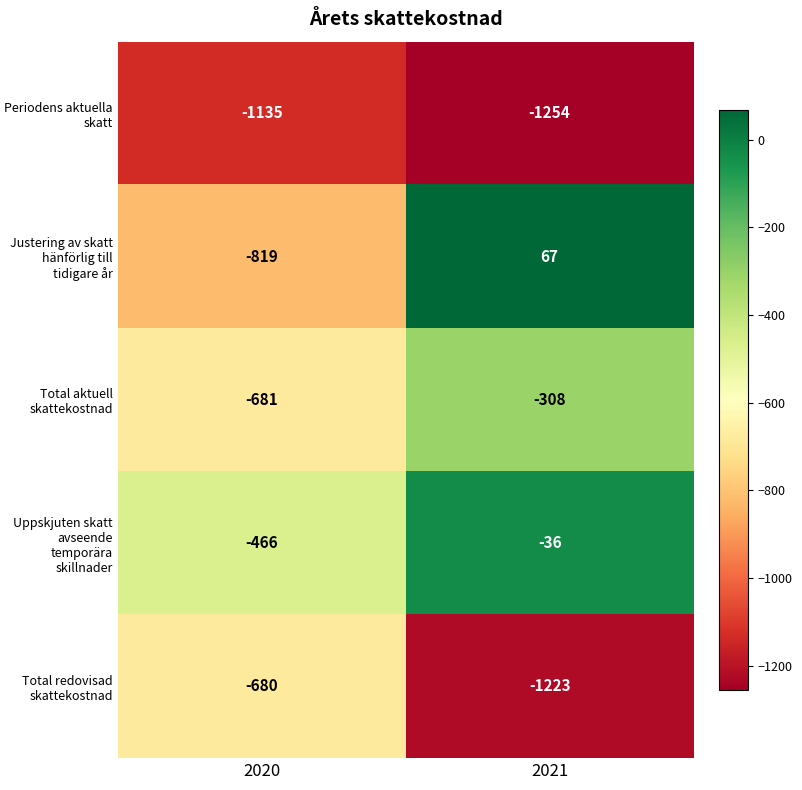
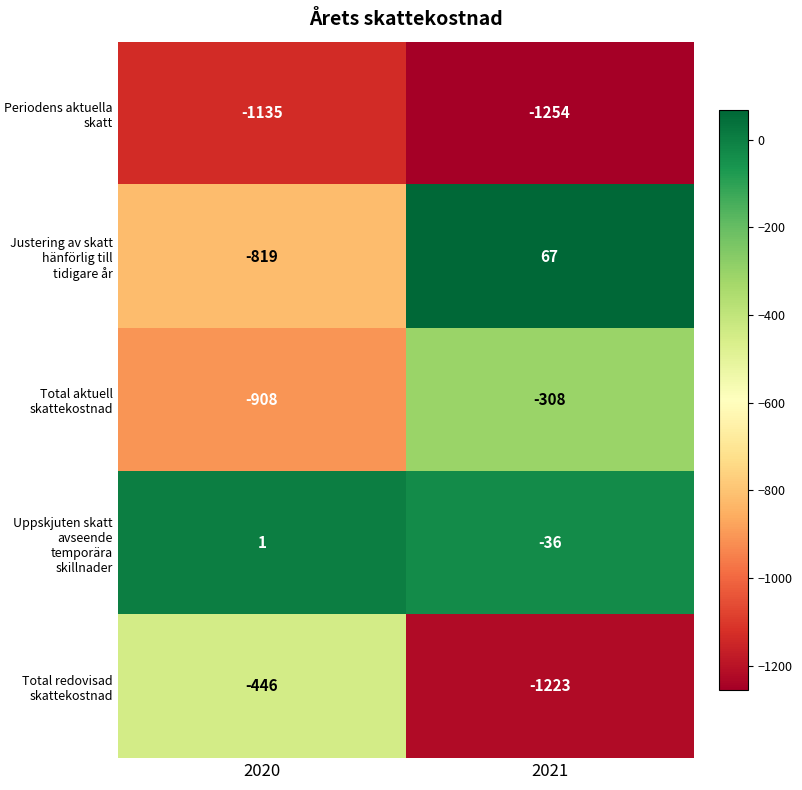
Total aktuell skattekostnad, 2020: -681 -> -908
Uppskjuten skatt avseende temporära skillnader, 2020: -466 -> 1
Total redovisad skattekostnad, 2020: -680 -> -446
